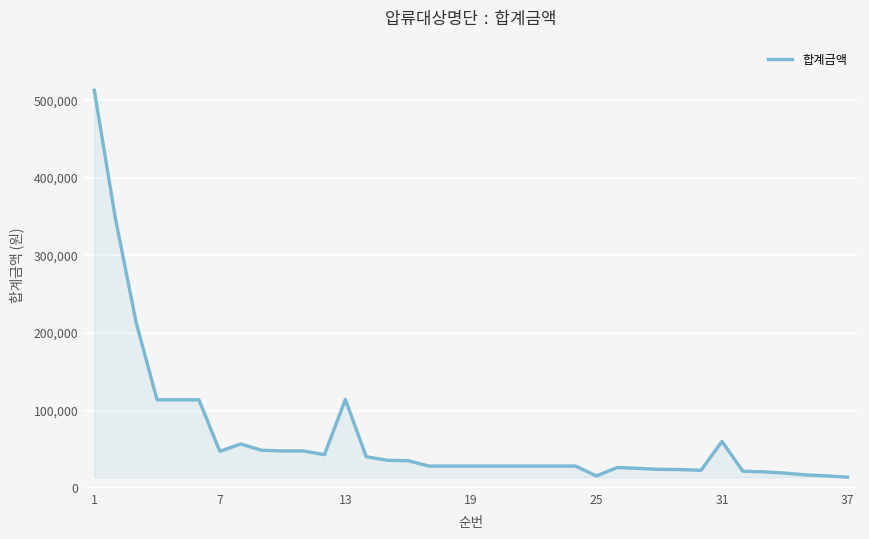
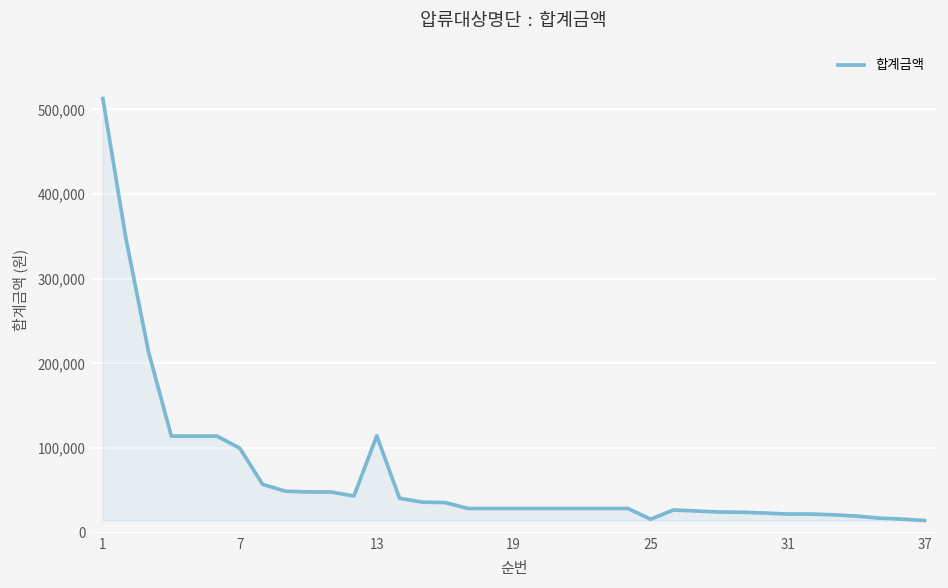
7: 50,000 -> 100,000
31: 60,000 -> 20,000
